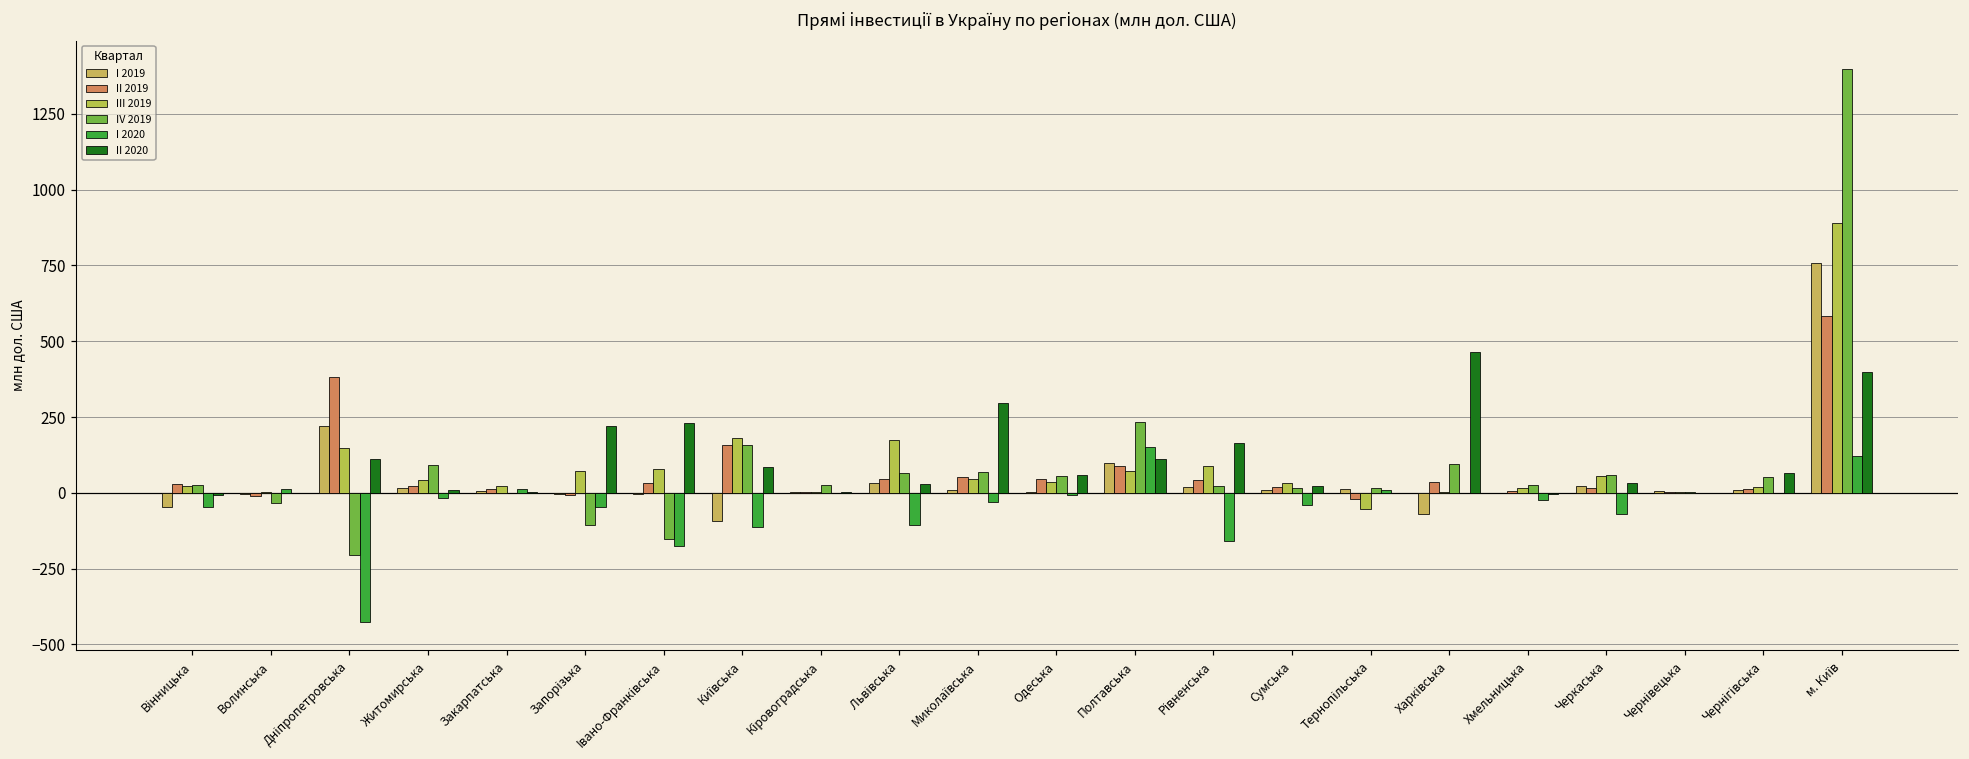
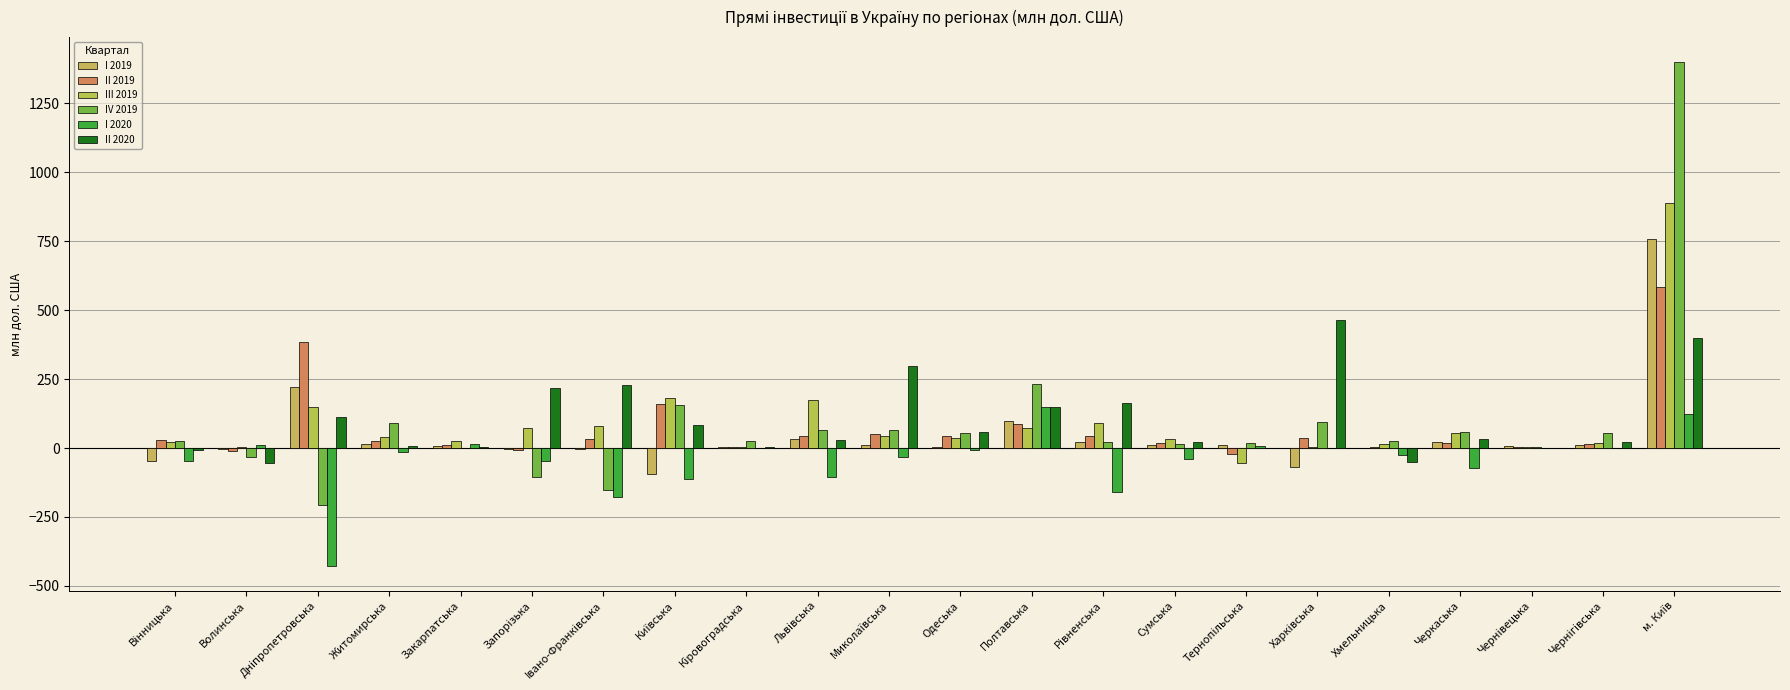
ІІ 2020, Волинська: 0 -> -50
ІІ 2020, Полтавська: 110 -> 150
ІІ 2020, Хмельницька: 0 -> -50
ІІ 2020, Чернігівська: 70 -> 20
